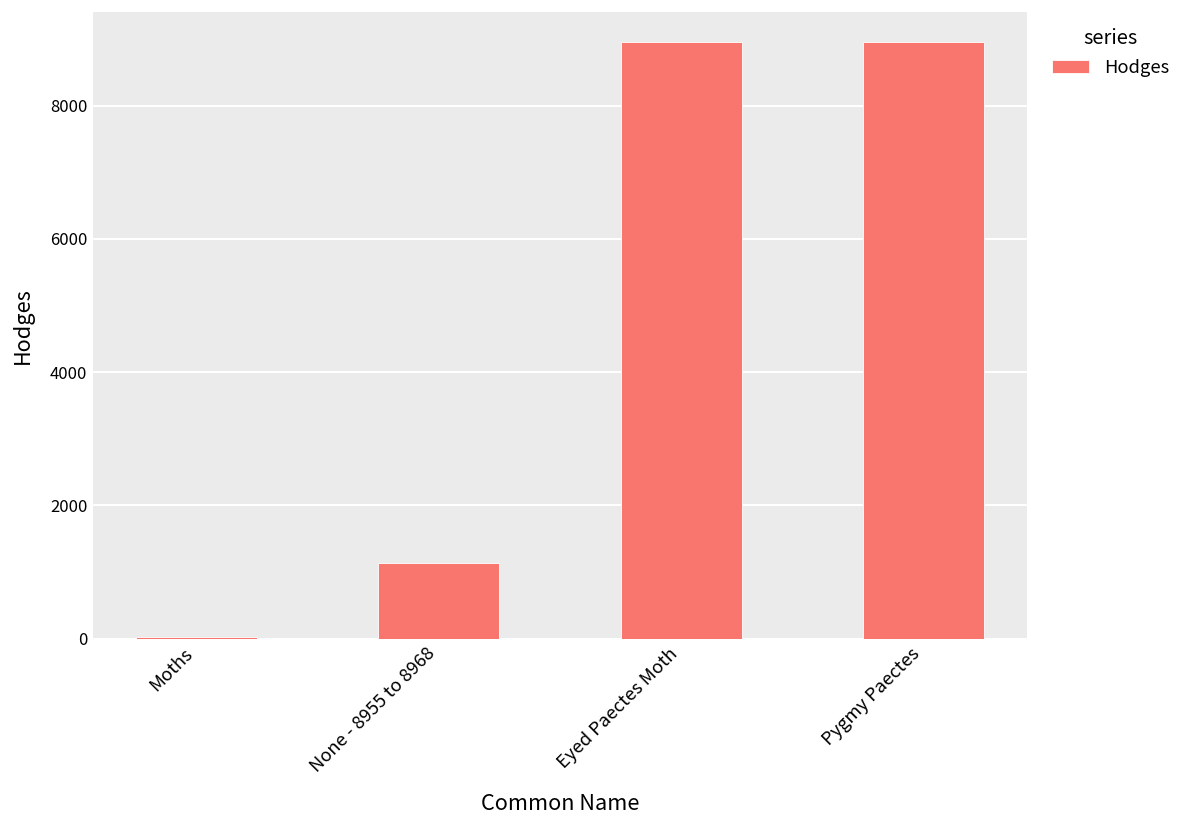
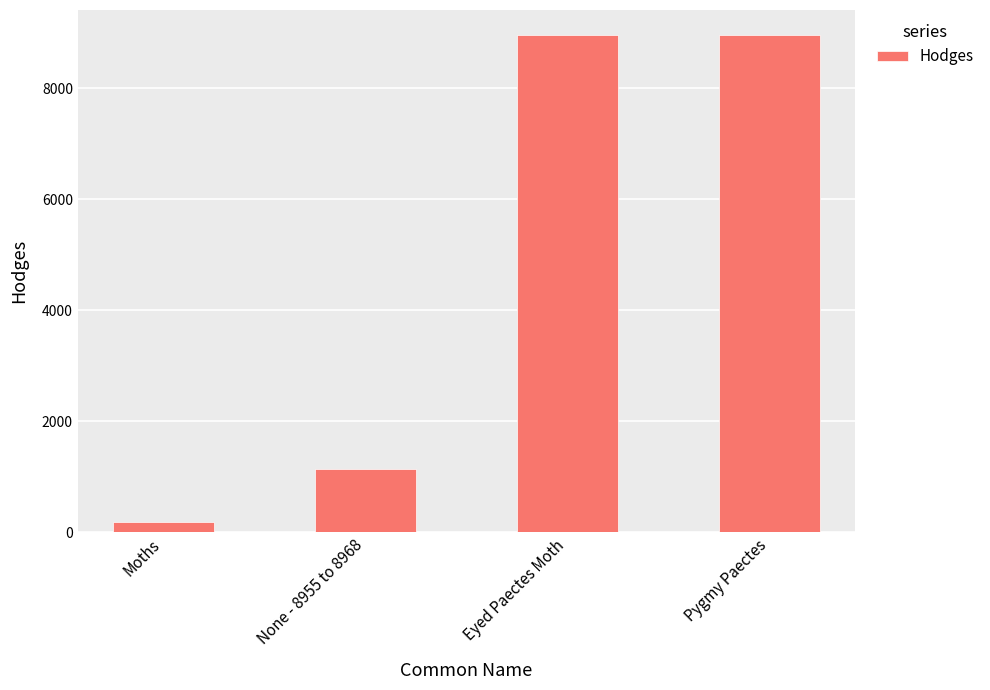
Moths: 0 -> 200
